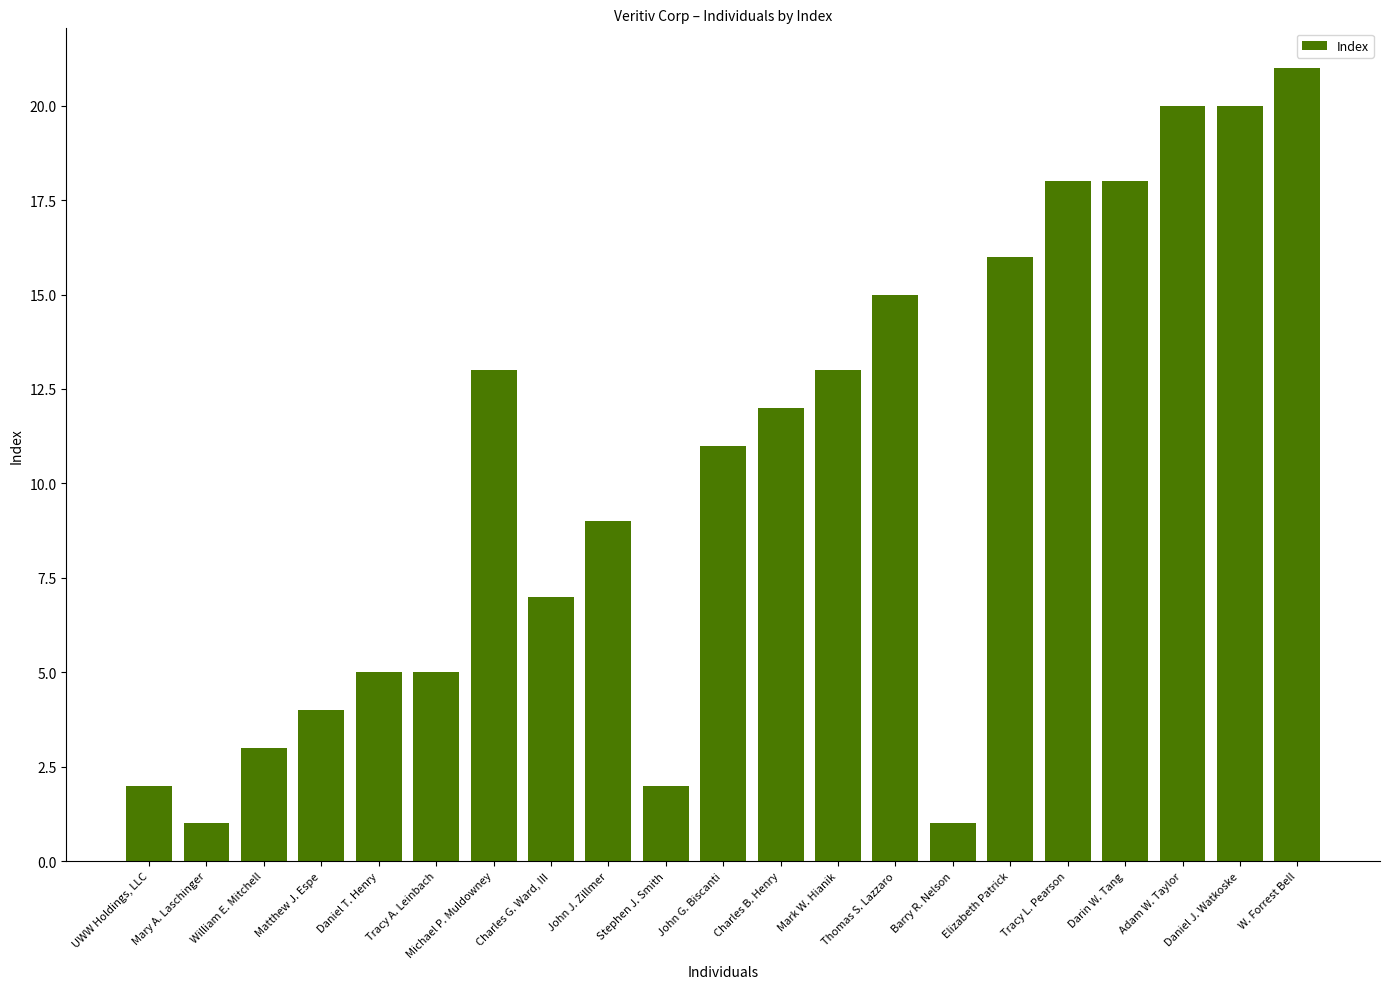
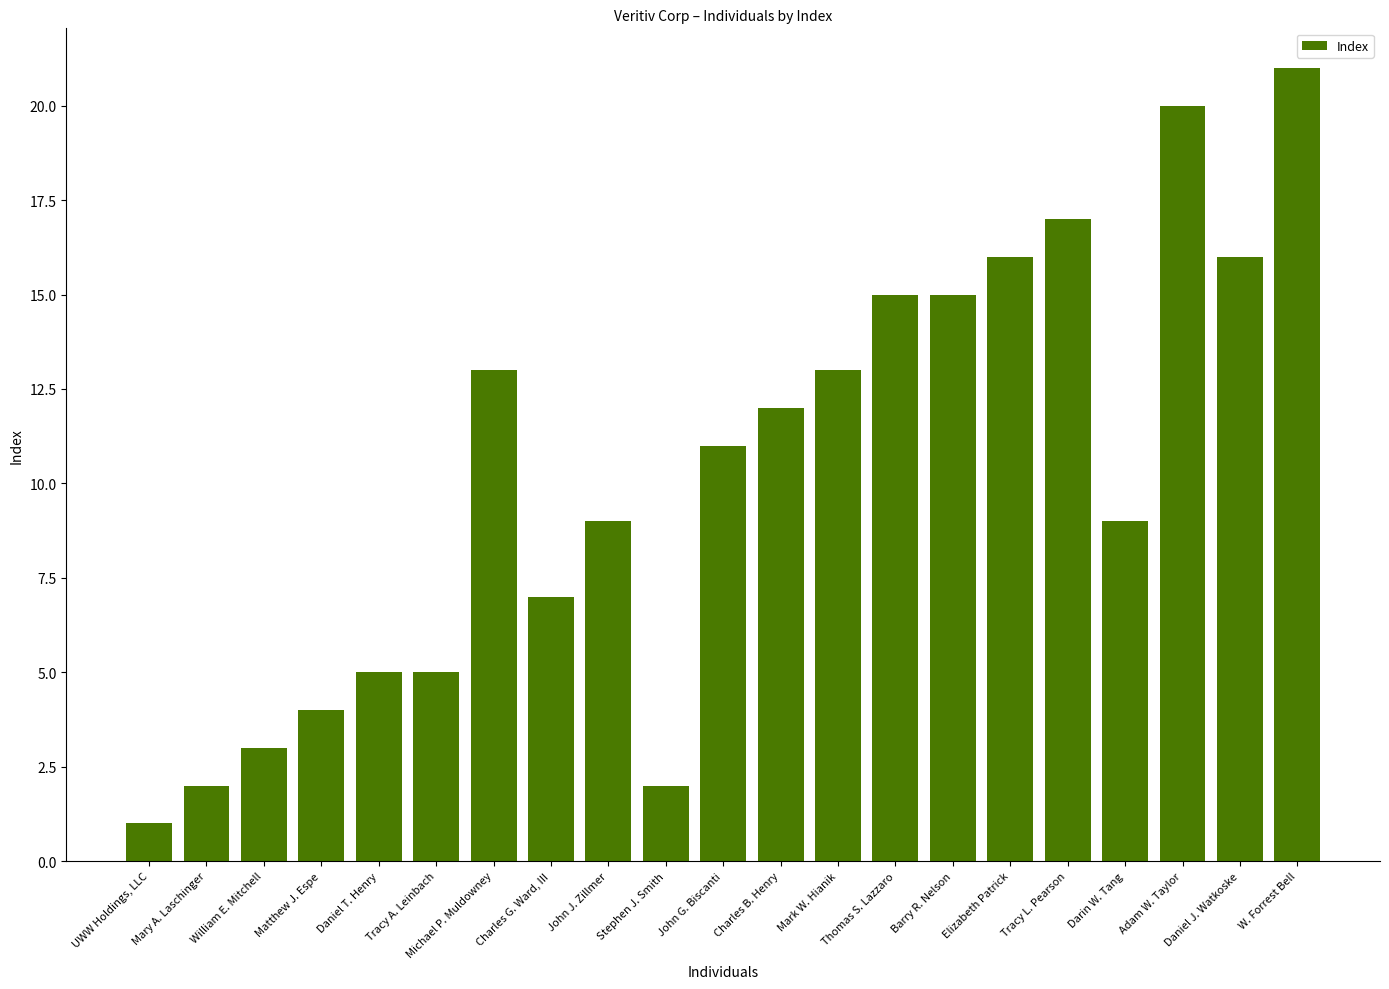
UWW Holdings, LLC: 2 -> 1
Mary A. Laschinger: 1 -> 2
Barry R. Nelson: 1 -> 15
Tracy L. Pearson: 18 -> 17
Darin W. Tang: 18 -> 9
Daniel J. Watkoske: 20 -> 16
